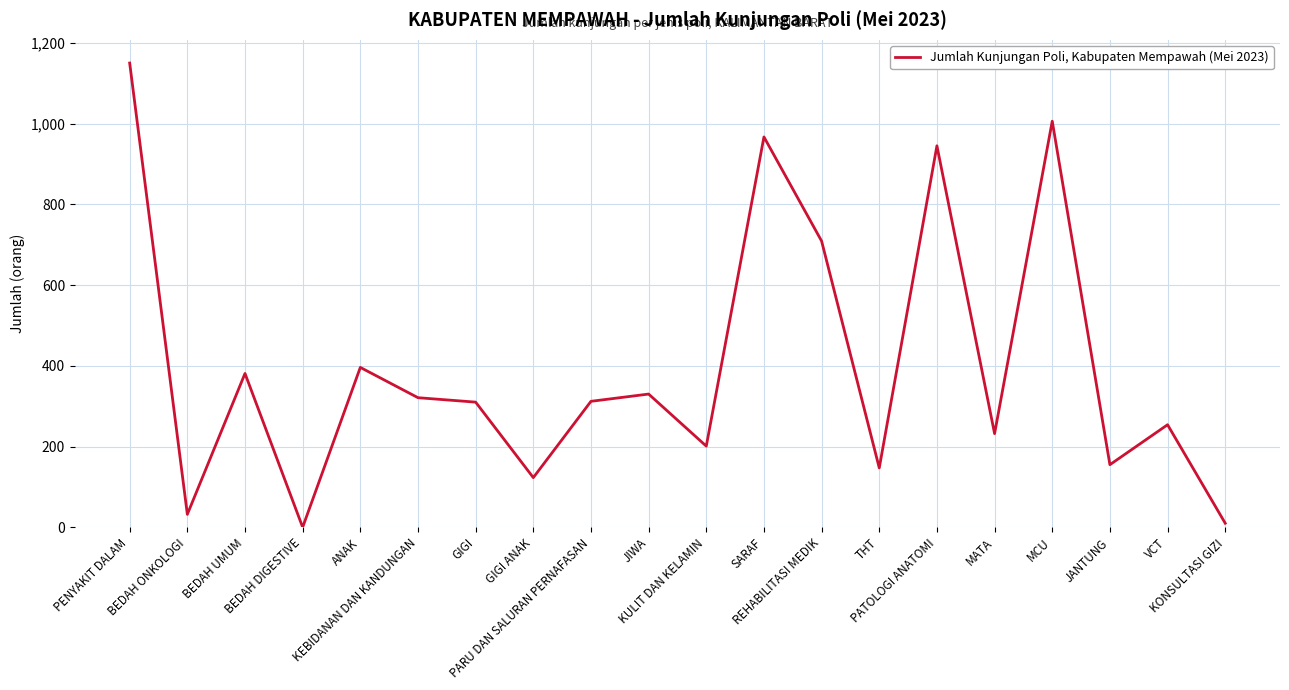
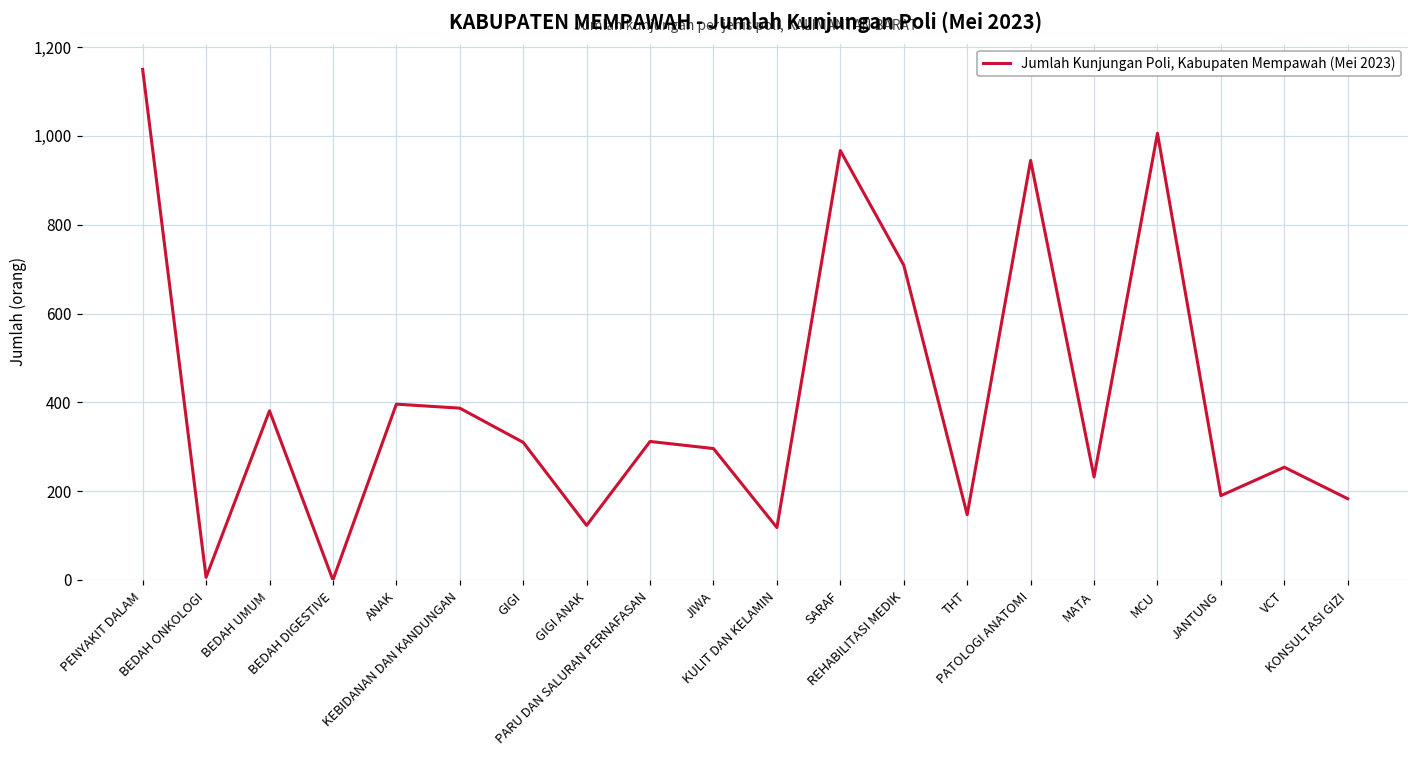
BEDAH ONKOLOGI: 30 -> 10
KEBIDANAN DAN KANDUNGAN: 320 -> 390
JIWA: 330 -> 300
KULIT DAN KELAMIN: 200 -> 120
JANTUNG: 160 -> 190
KONSULTASI GIZI: 10 -> 180
